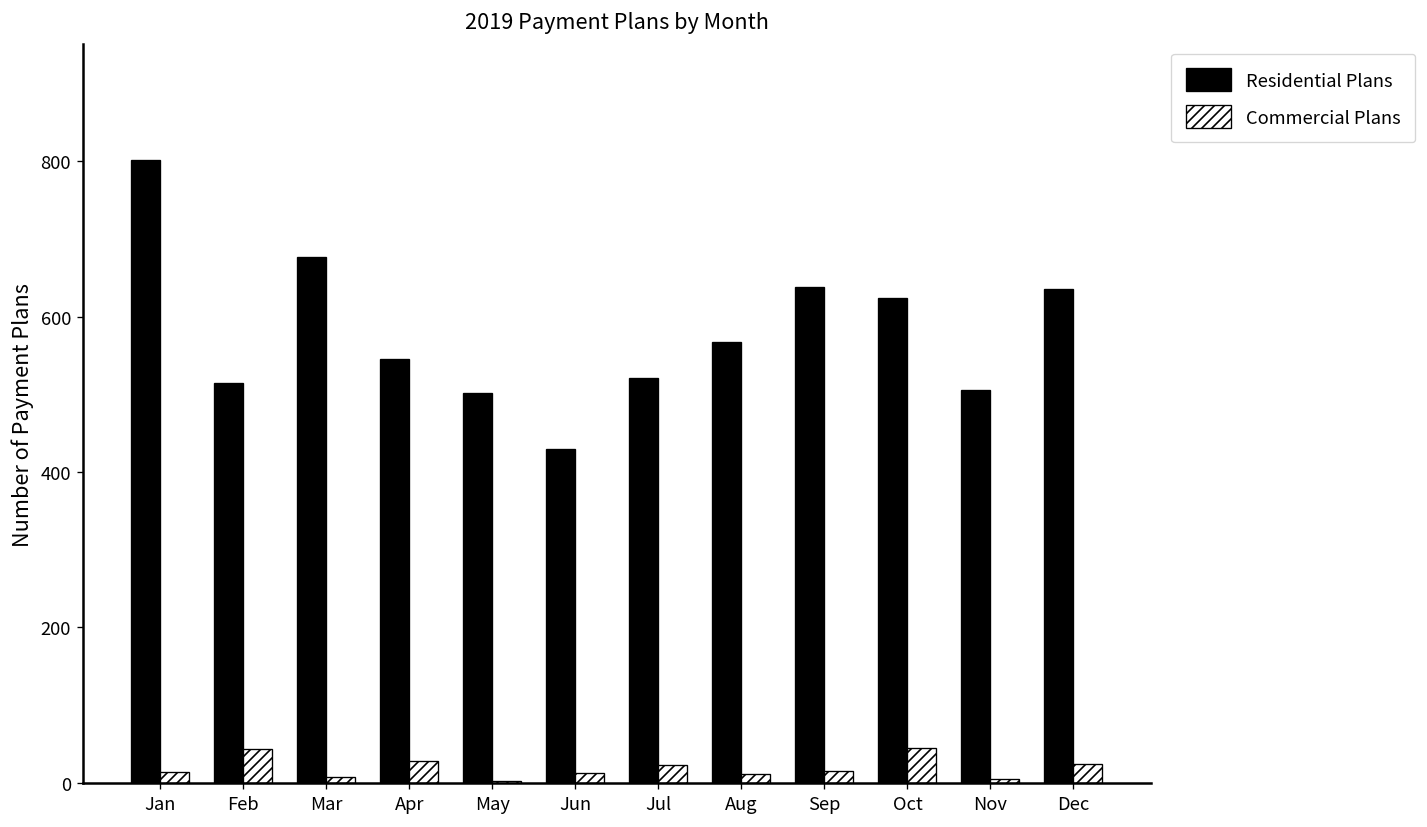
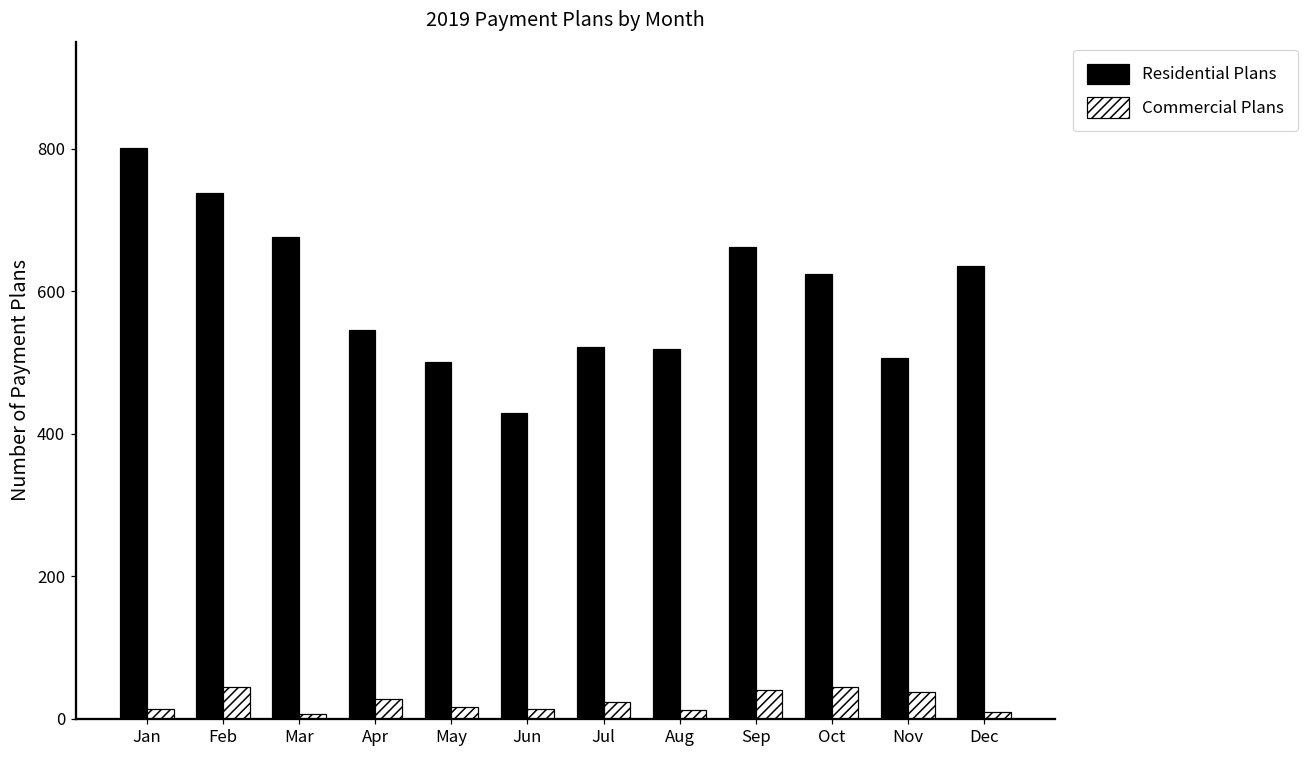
Residential Plans, Feb: 520 -> 740
Commercial Plans, May: 0 -> 20
Residential Plans, Aug: 570 -> 520
Residential Plans, Sep: 640 -> 660
Commercial Plans, Sep: 20 -> 40
Commercial Plans, Nov: 10 -> 40
Commercial Plans, Dec: 20 -> 10
